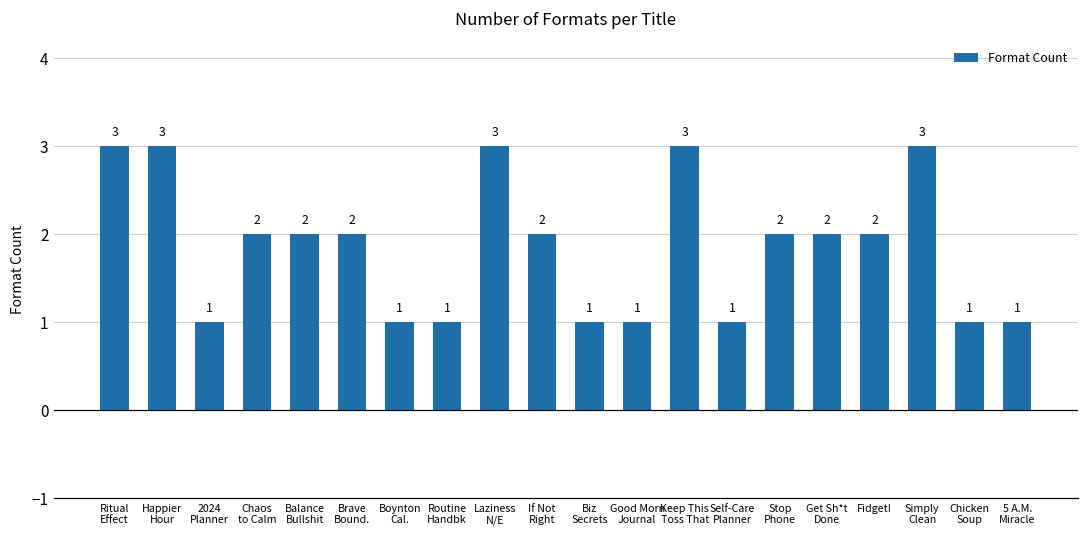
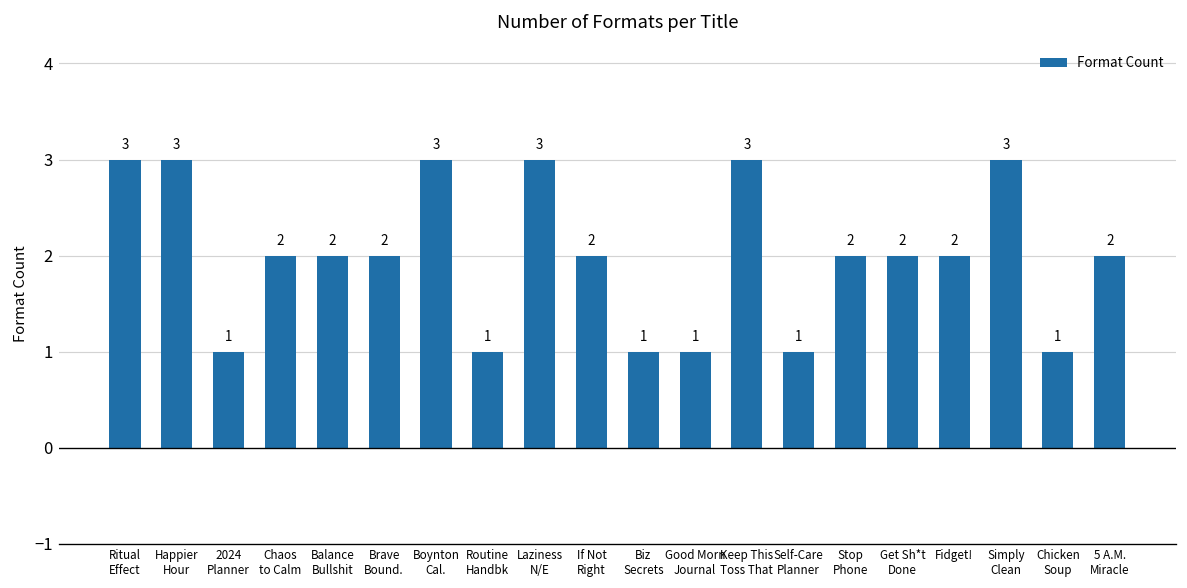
Boynton Cal.: 1 -> 3
5 A.M. Miracle: 1 -> 2
